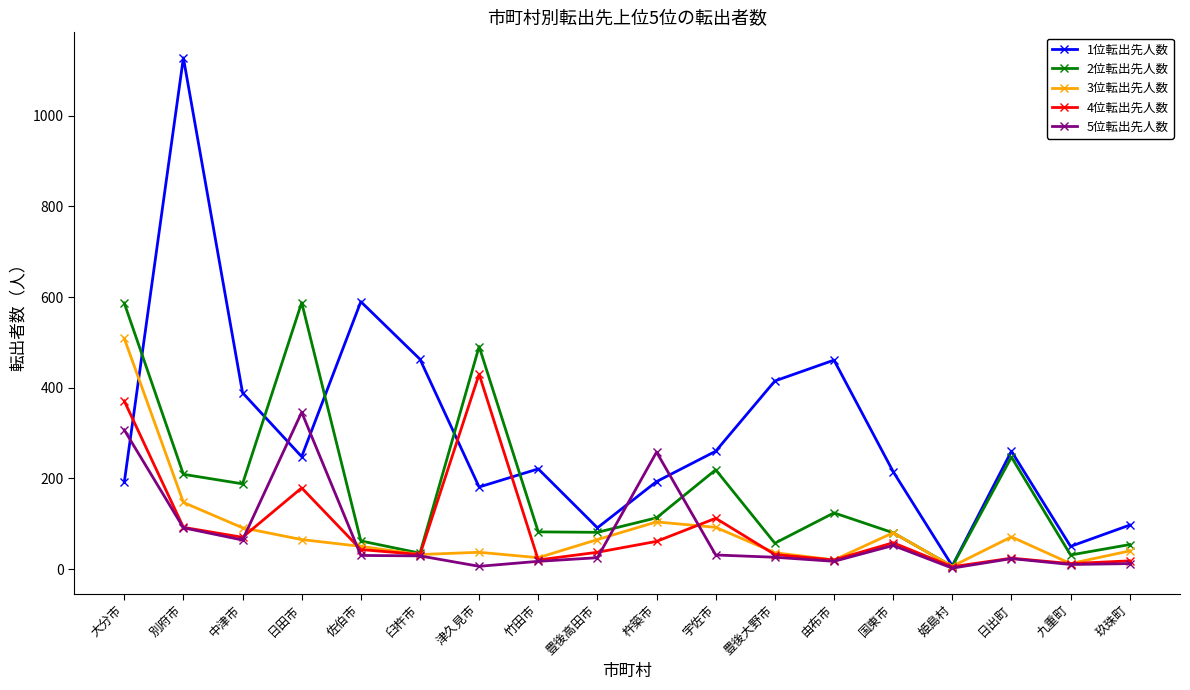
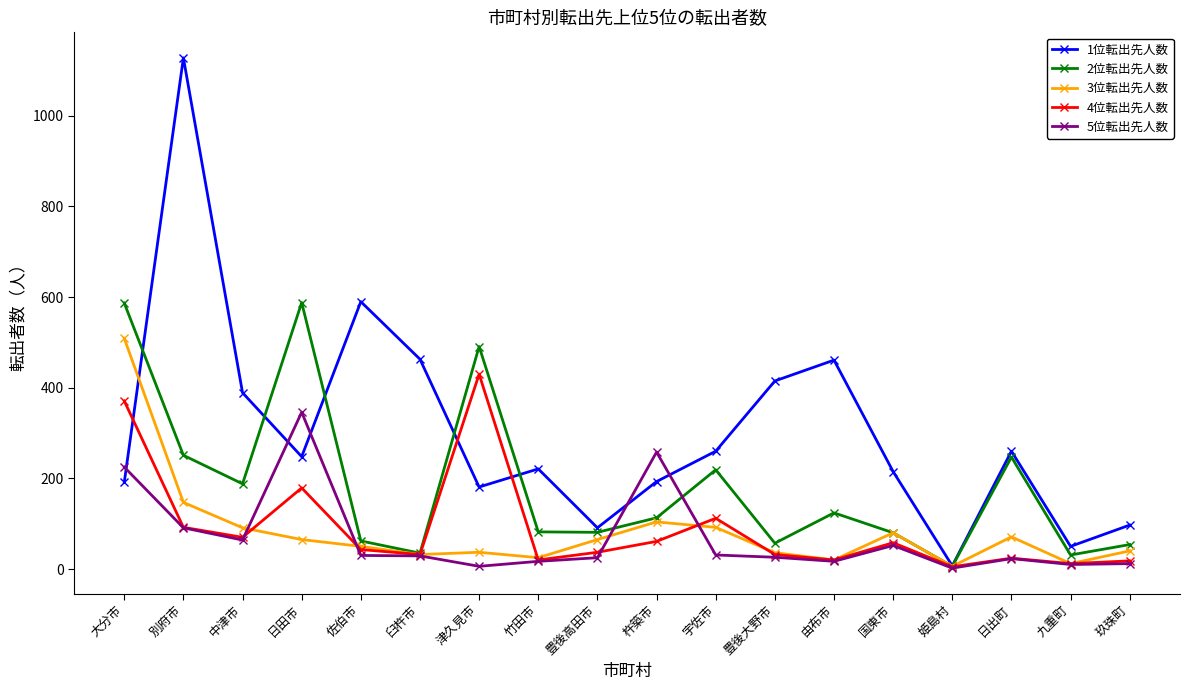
5位転出先人数, 大分市: 310 -> 230
2位転出先人数, 別府市: 210 -> 250
